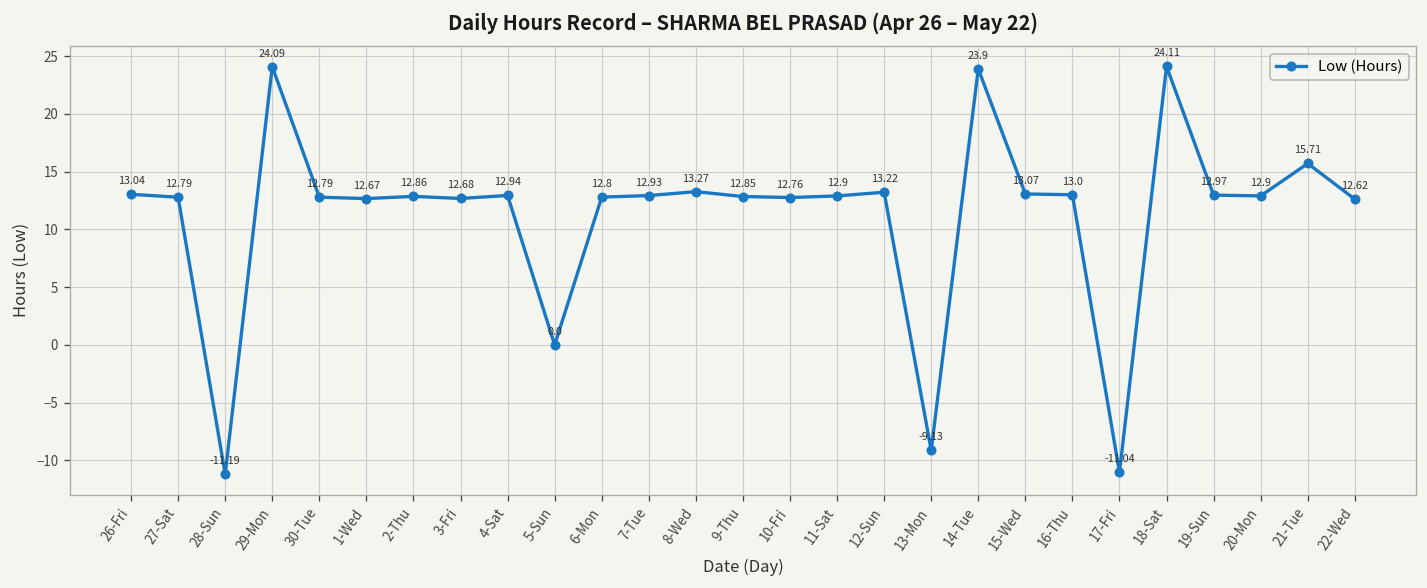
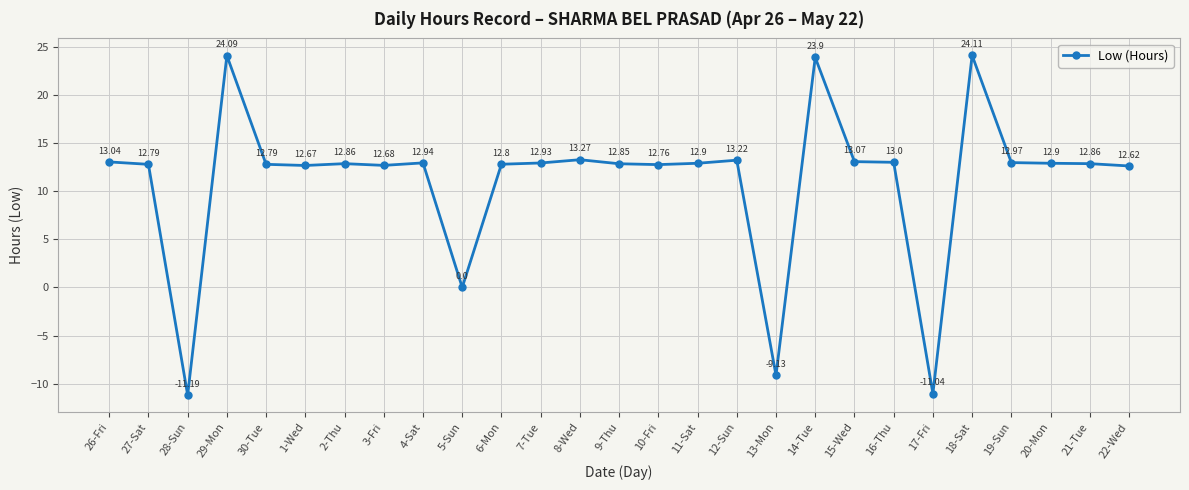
21-Tue: 15.71 -> 12.86
